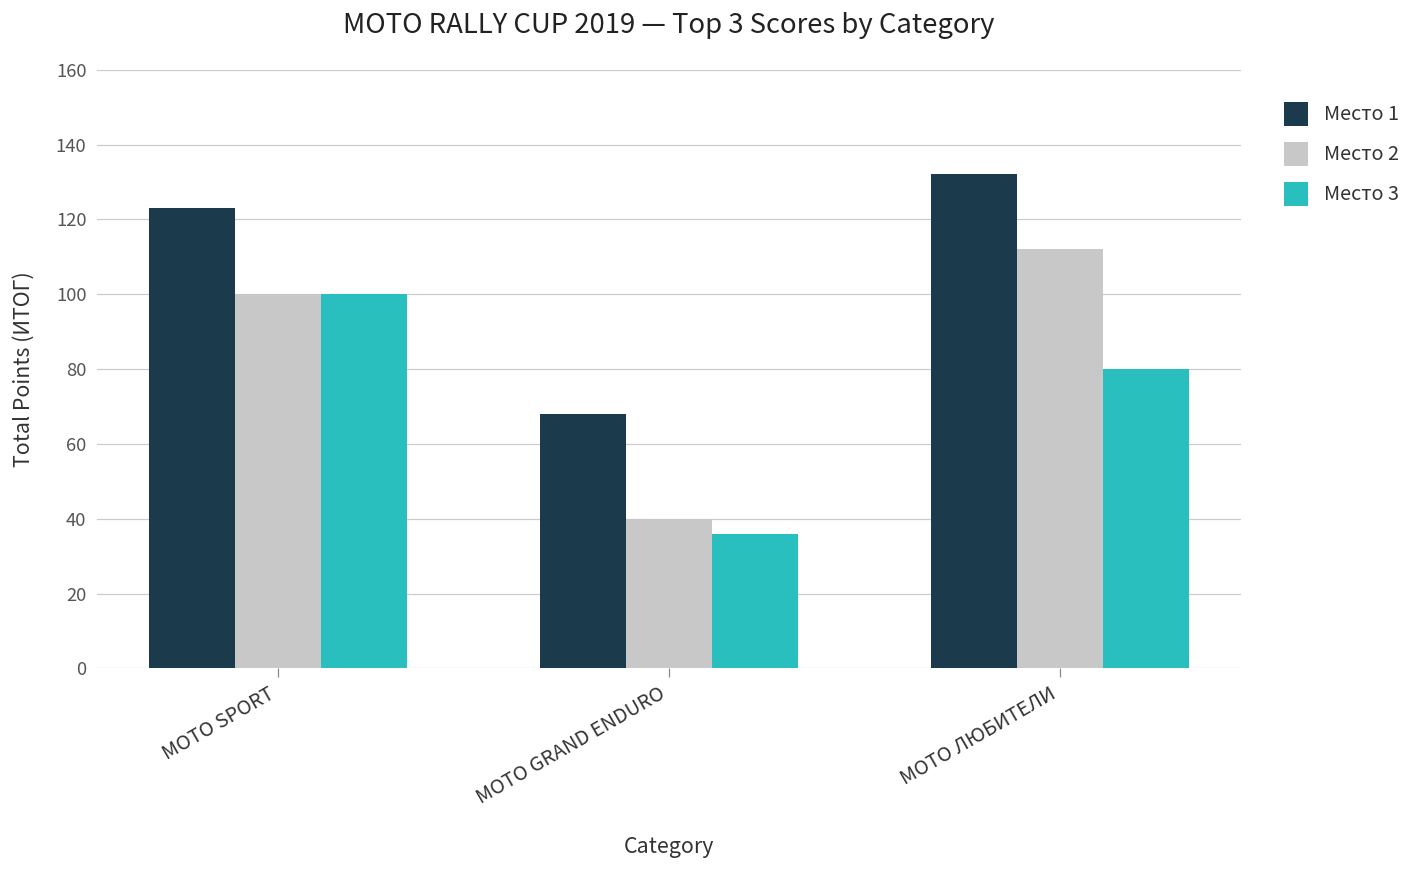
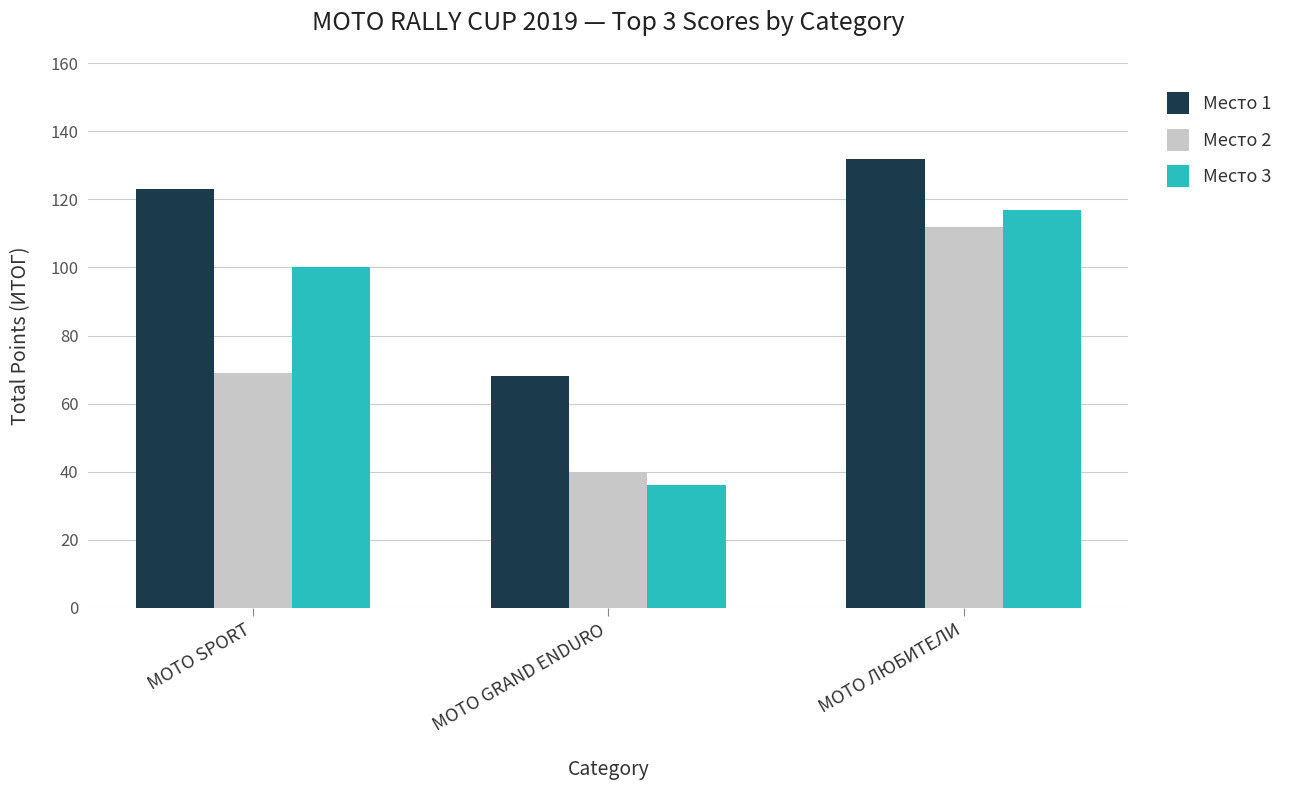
Место 2, MOTO SPORT: 100 -> 69
Место 3, MOTO ЛЮБИТЕЛИ: 80 -> 117
